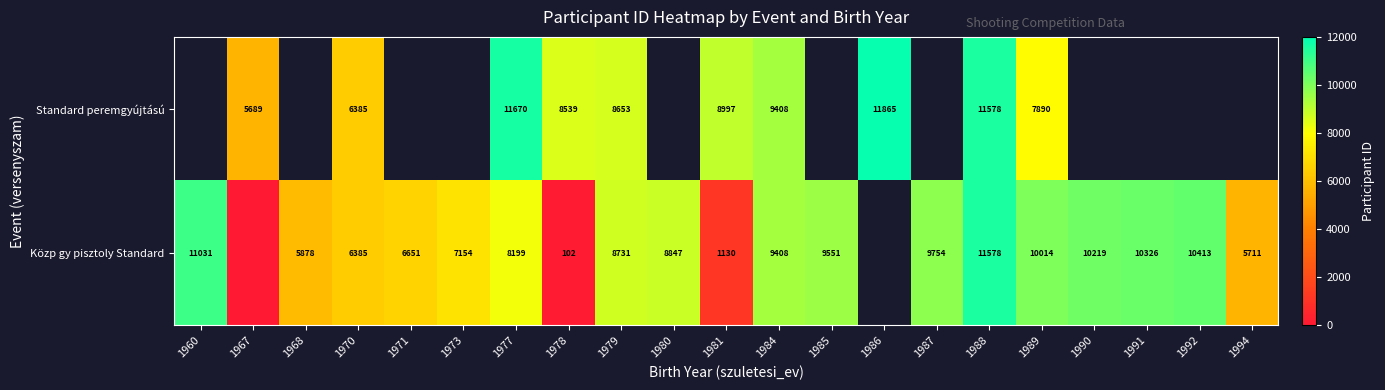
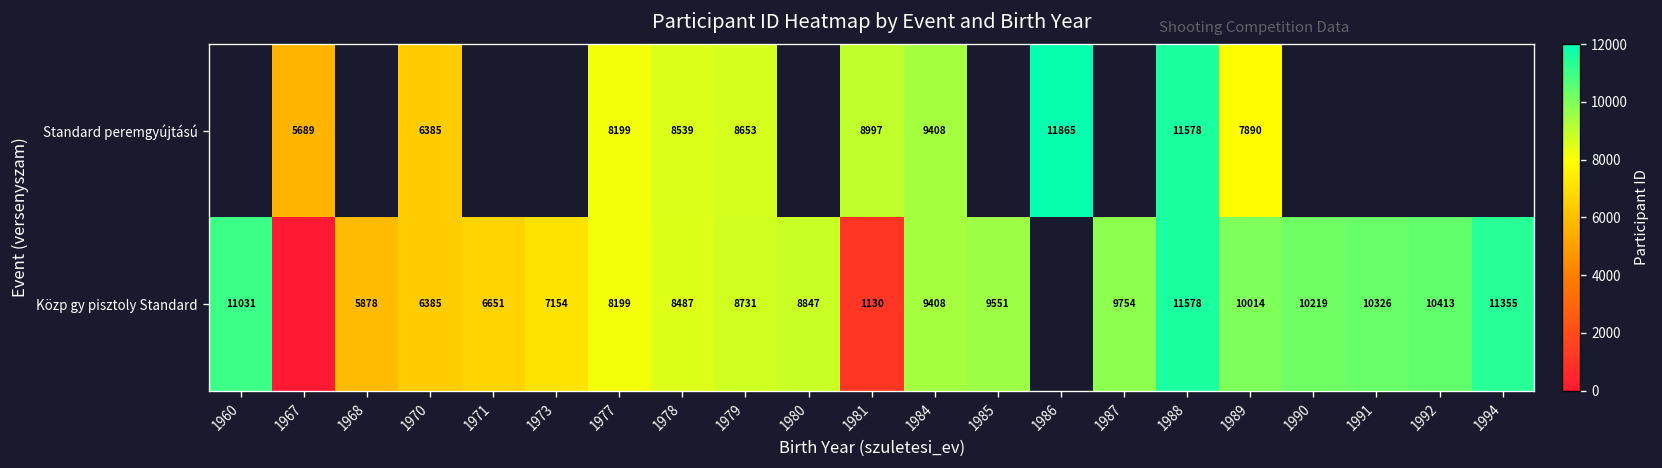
Standard peremgyújtású, 1977: 11670 -> 8199
Közp gy pisztoly Standard, 1978: 102 -> 8487
Közp gy pisztoly Standard, 1994: 5711 -> 11355
